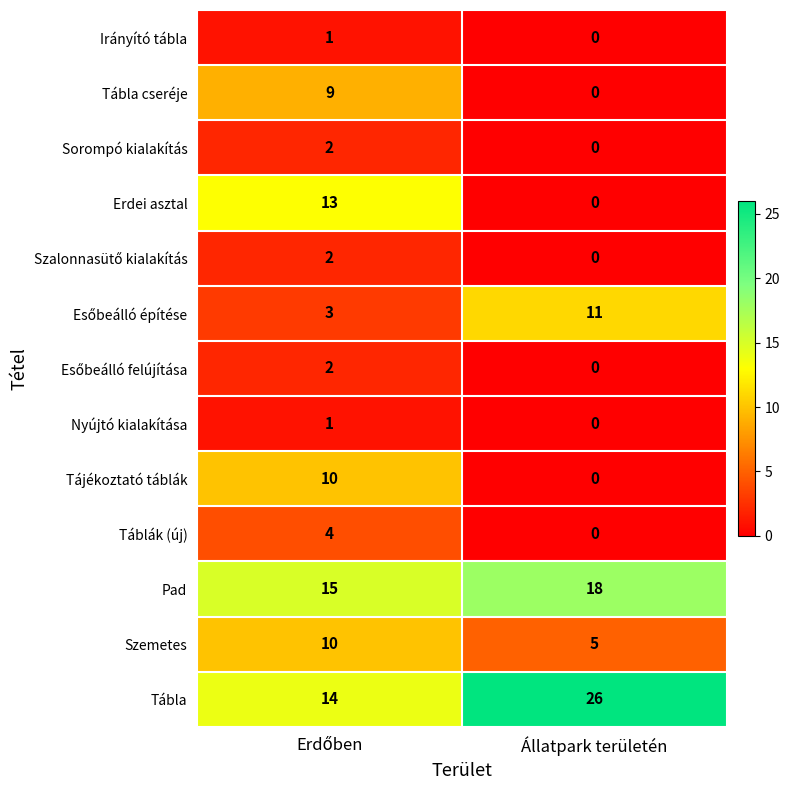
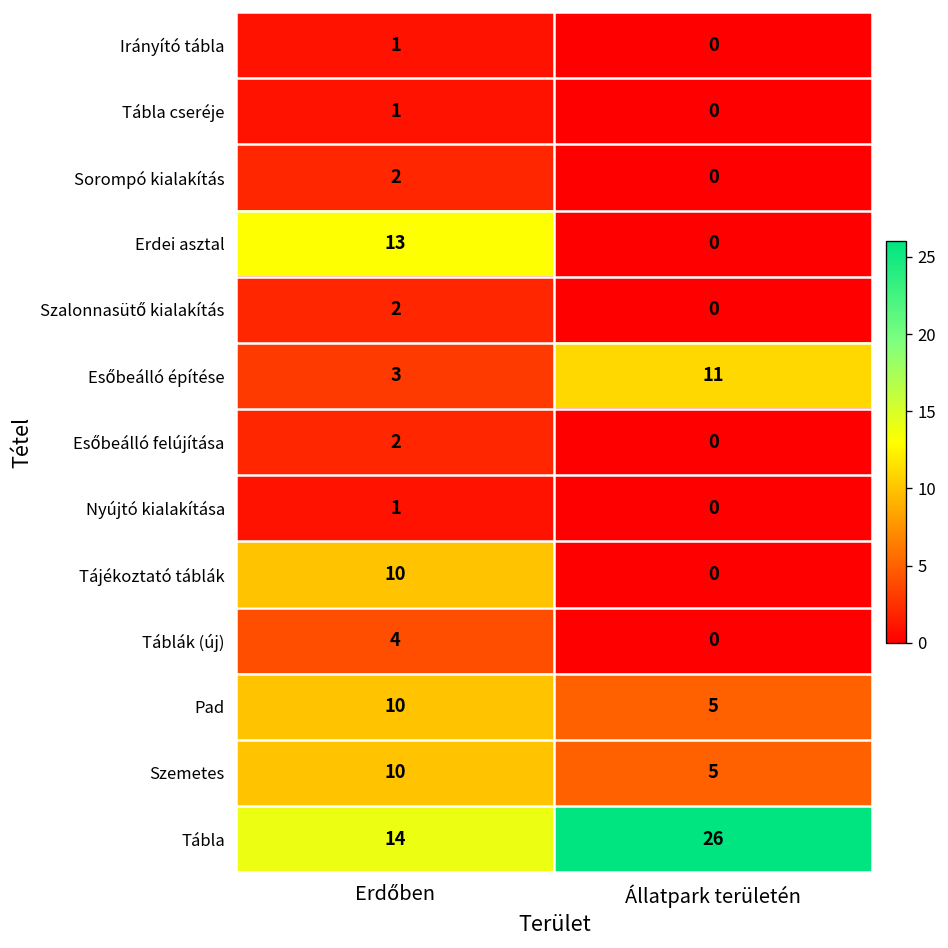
Tábla cseréje, Erdőben: 9 -> 1
Pad, Erdőben: 15 -> 10
Pad, Állatpark területén: 18 -> 5
